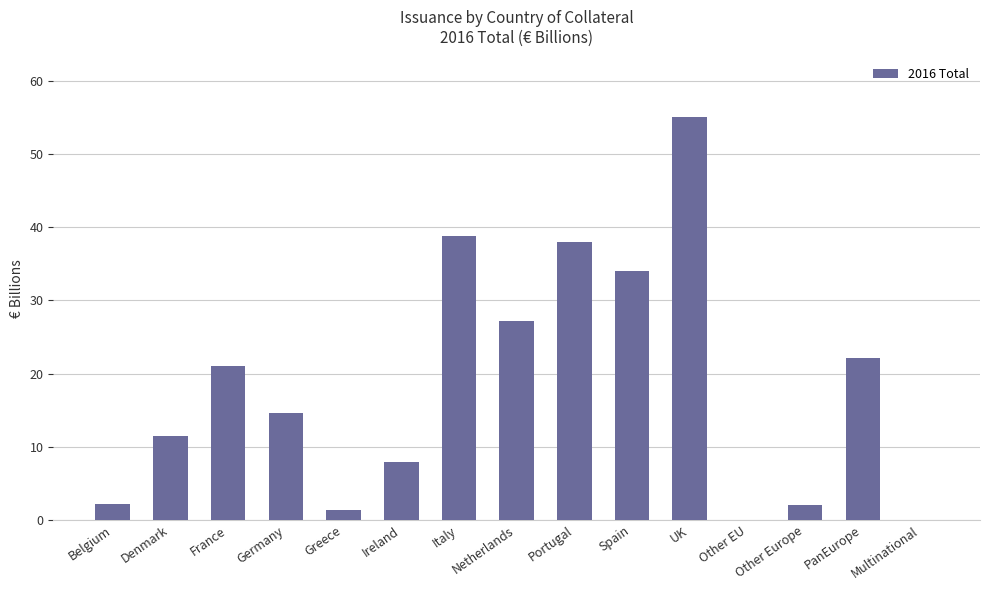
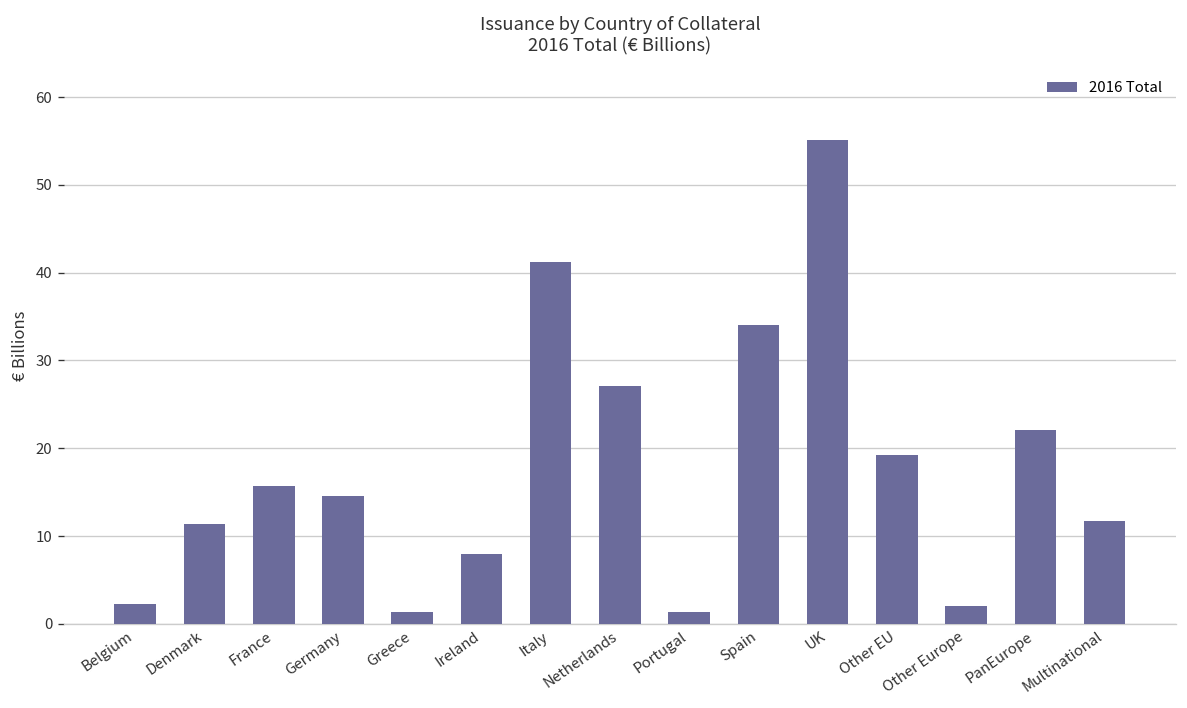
France: 21 -> 16
Italy: 39 -> 41
Portugal: 38 -> 1
Other EU: 0 -> 19
Multinational: 0 -> 12
